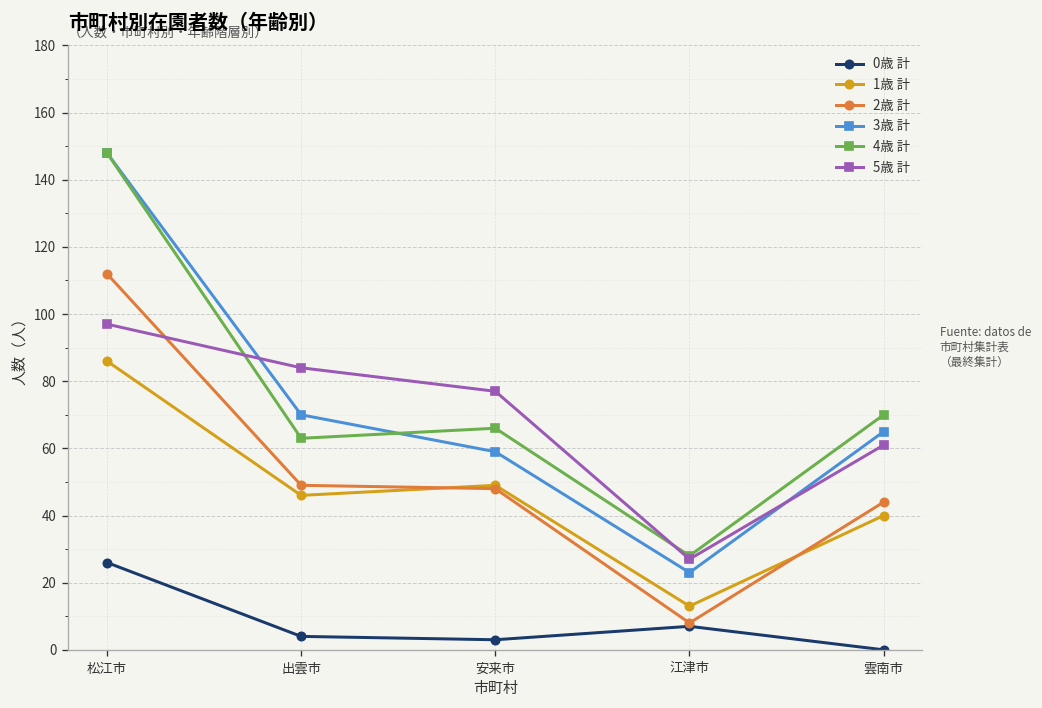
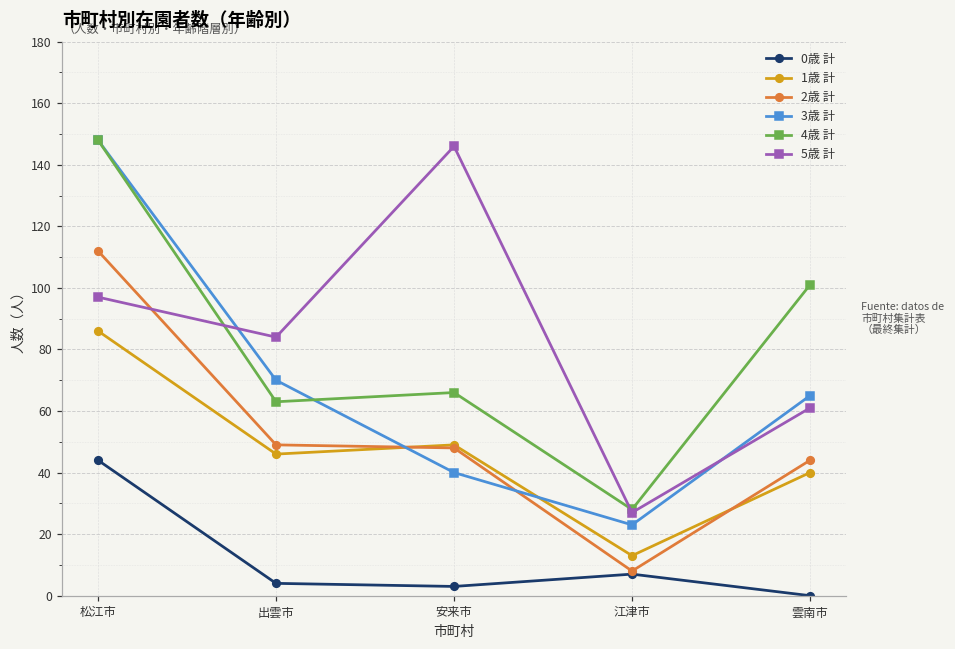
0歳 計, 松江市: 26 -> 44
3歳 計, 安来市: 59 -> 40
5歳 計, 安来市: 77 -> 146
4歳 計, 雲南市: 70 -> 101
